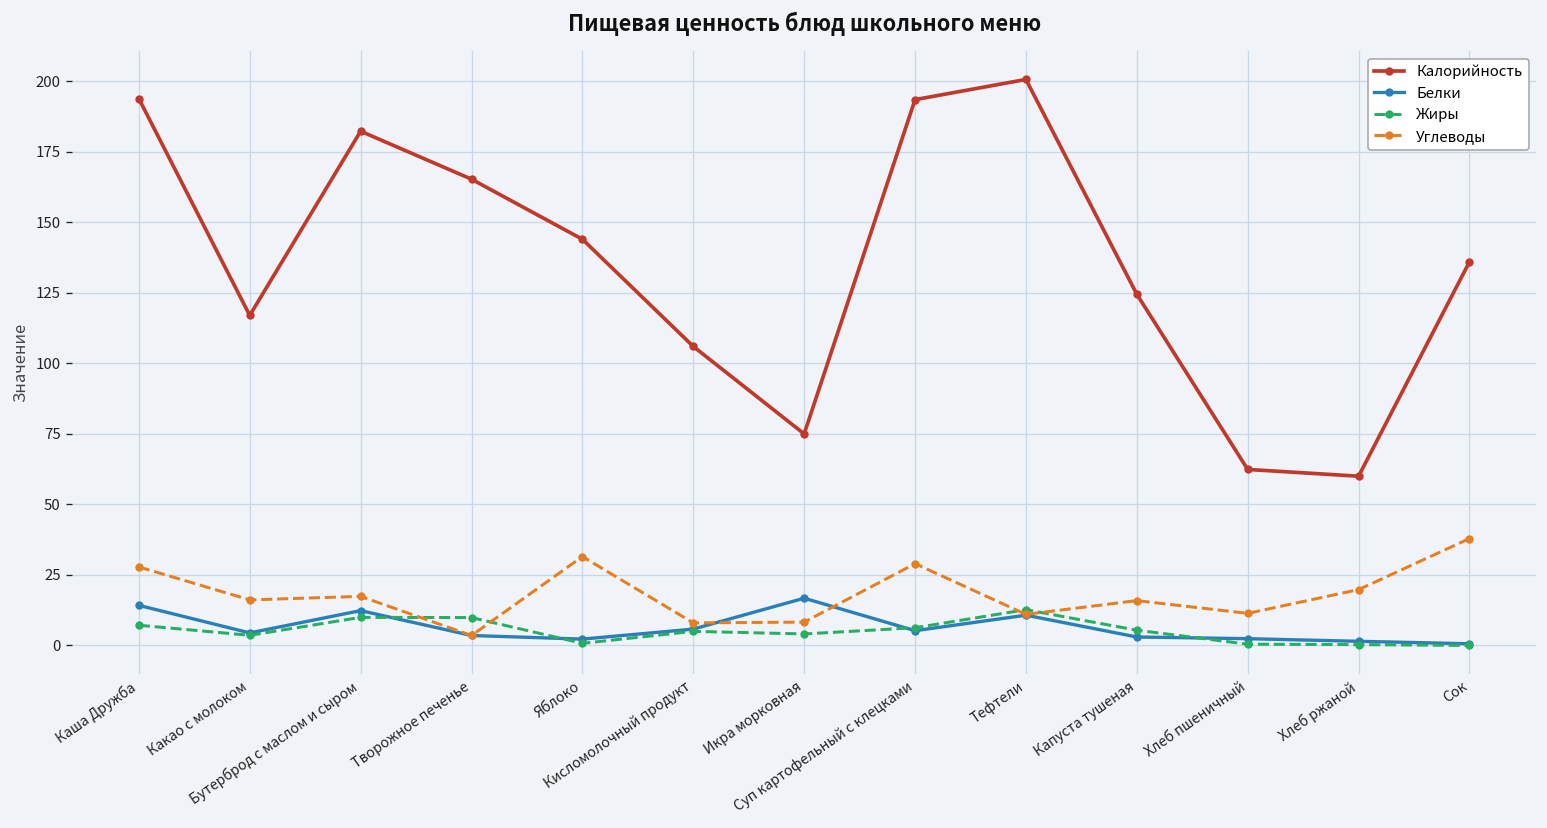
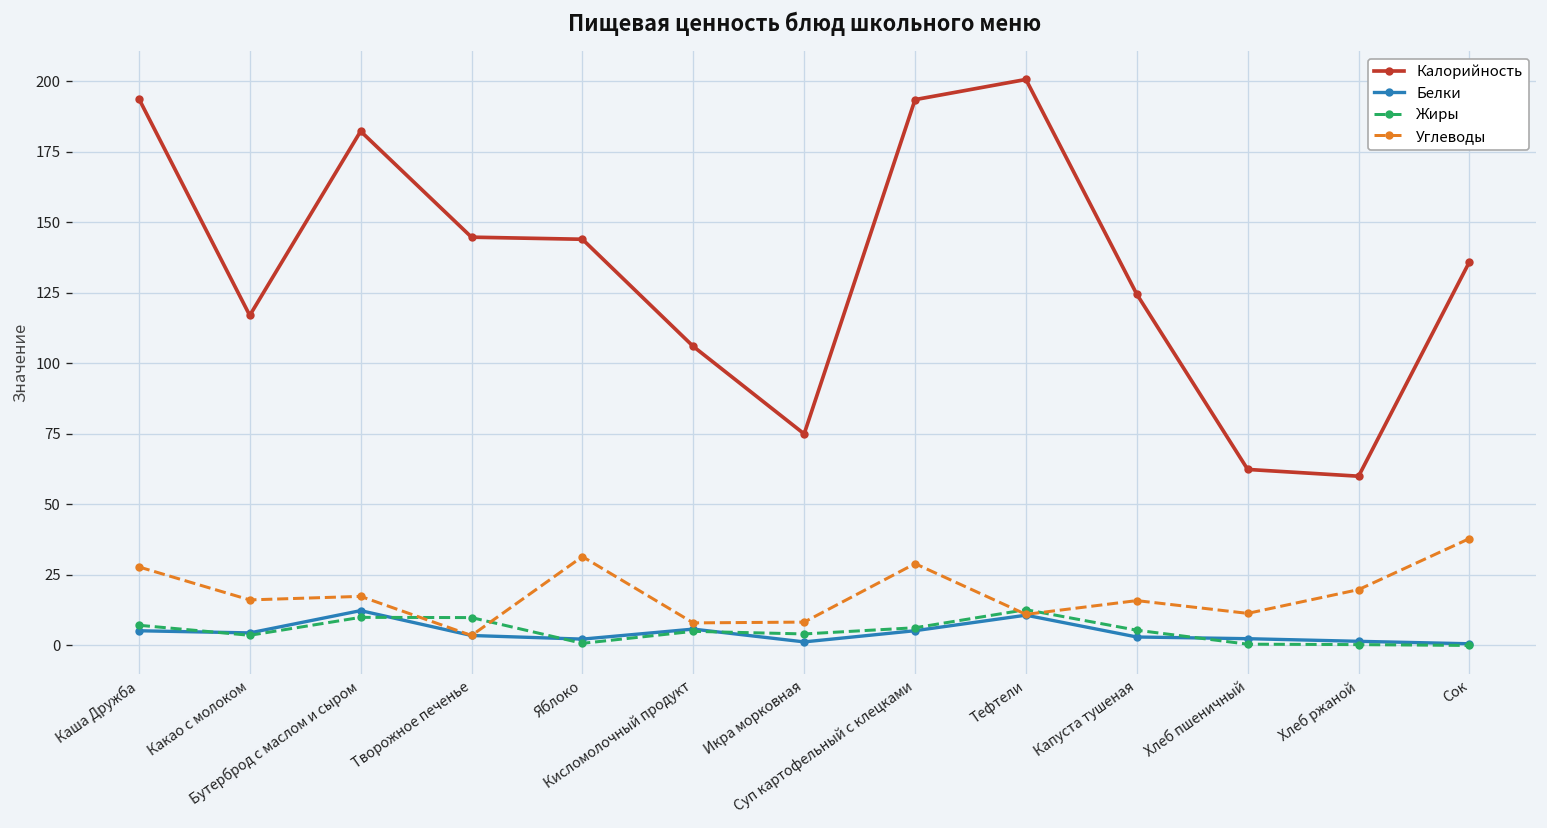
Белки, Каша Дружба: 14 -> 5
Калорийность, Творожное печенье: 165 -> 145
Белки, Икра морковная: 17 -> 1
